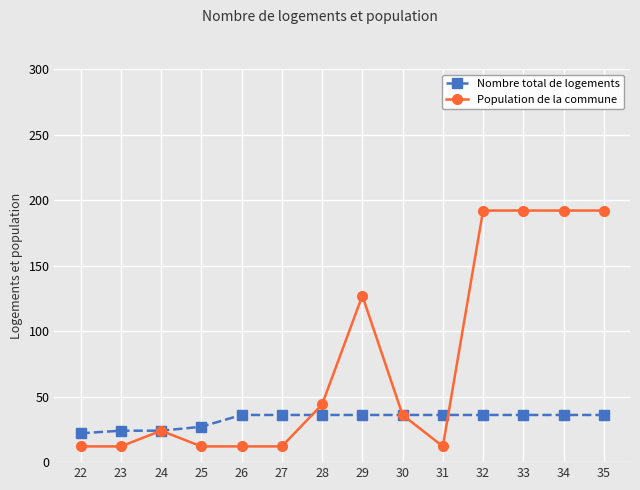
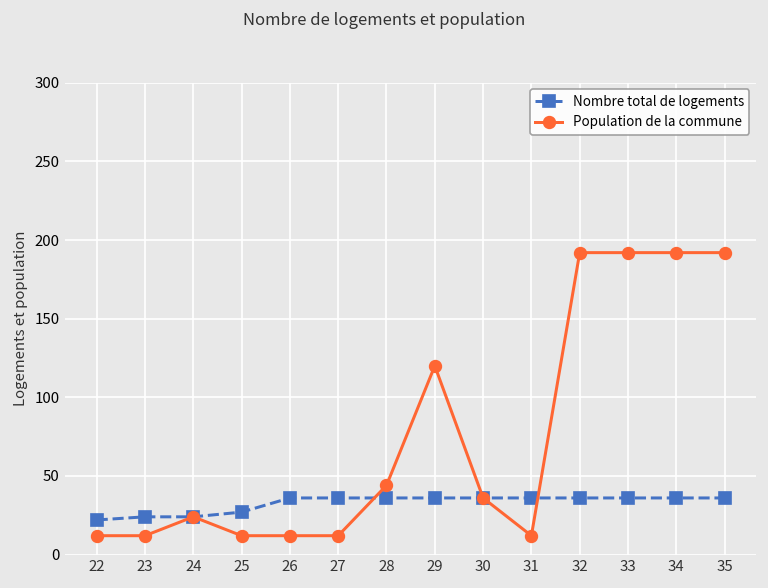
Population de la commune, 29: 127 -> 120
